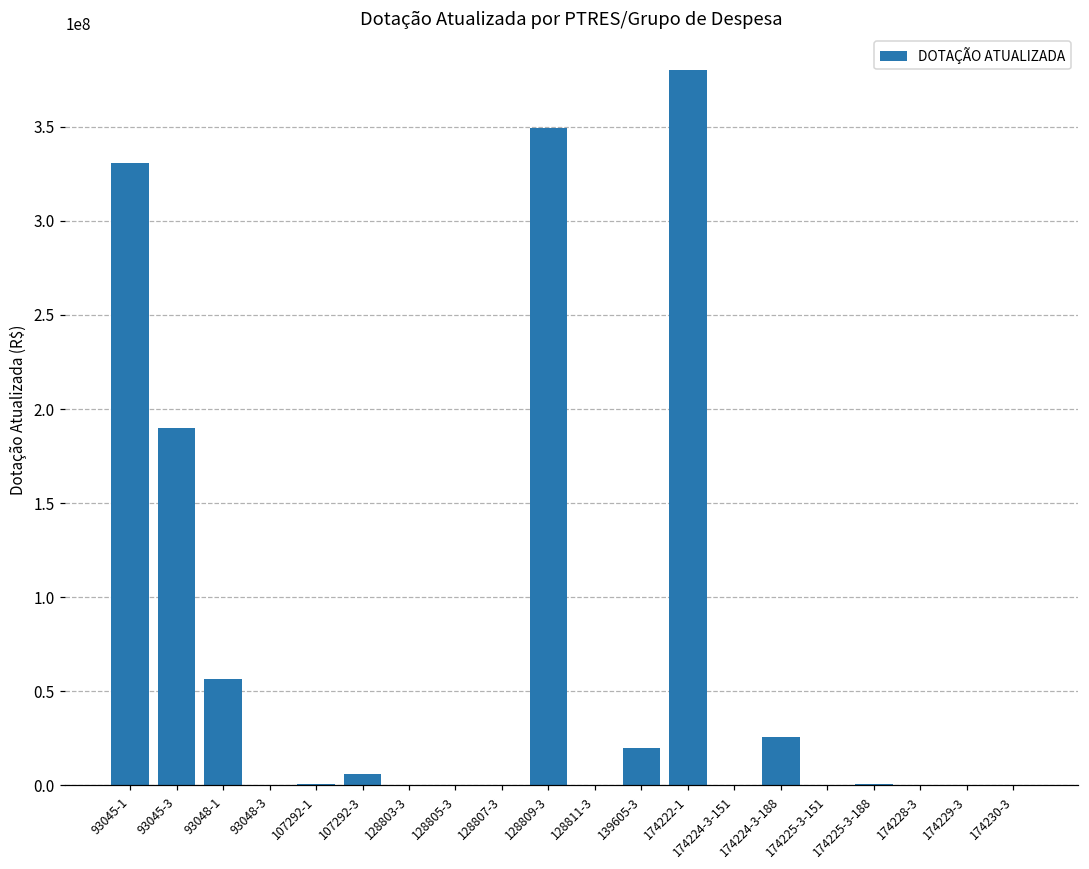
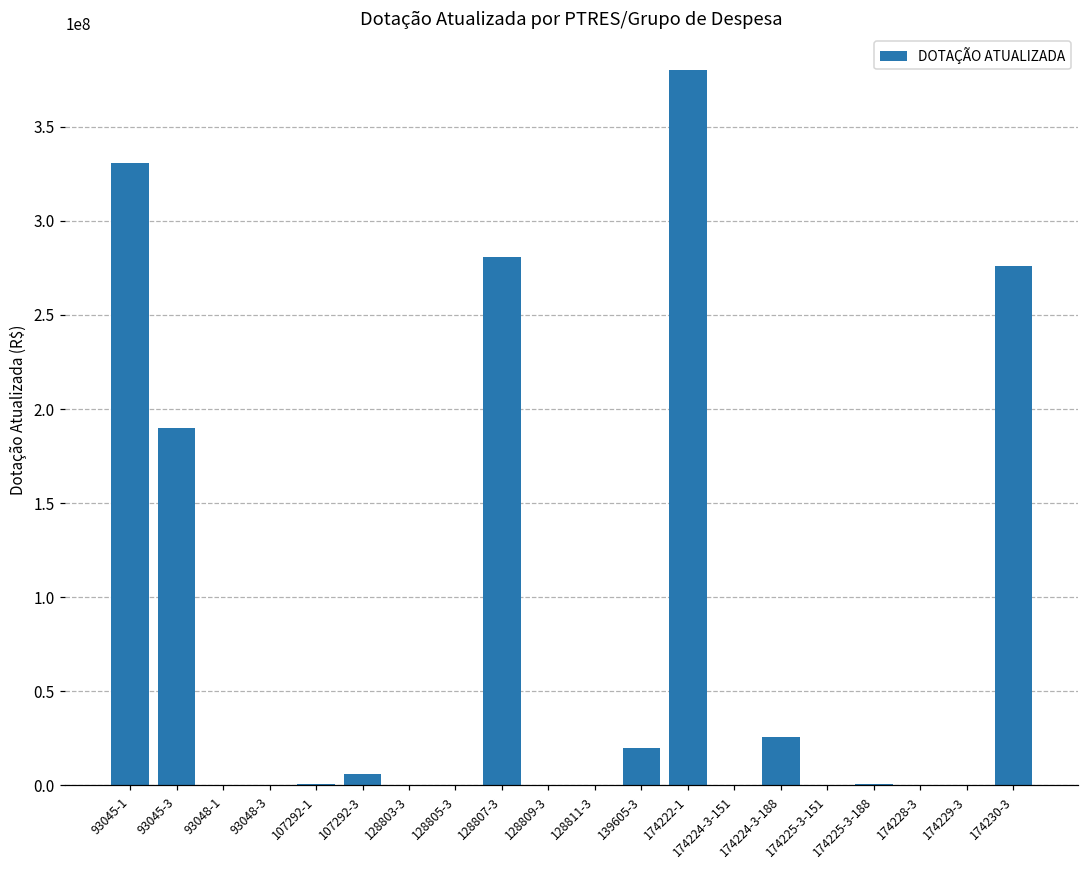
93048-1: 56000000 -> 0
128807-3: 0 -> 281000000
128809-3: 350000000 -> 0
174230-3: 0 -> 276000000
